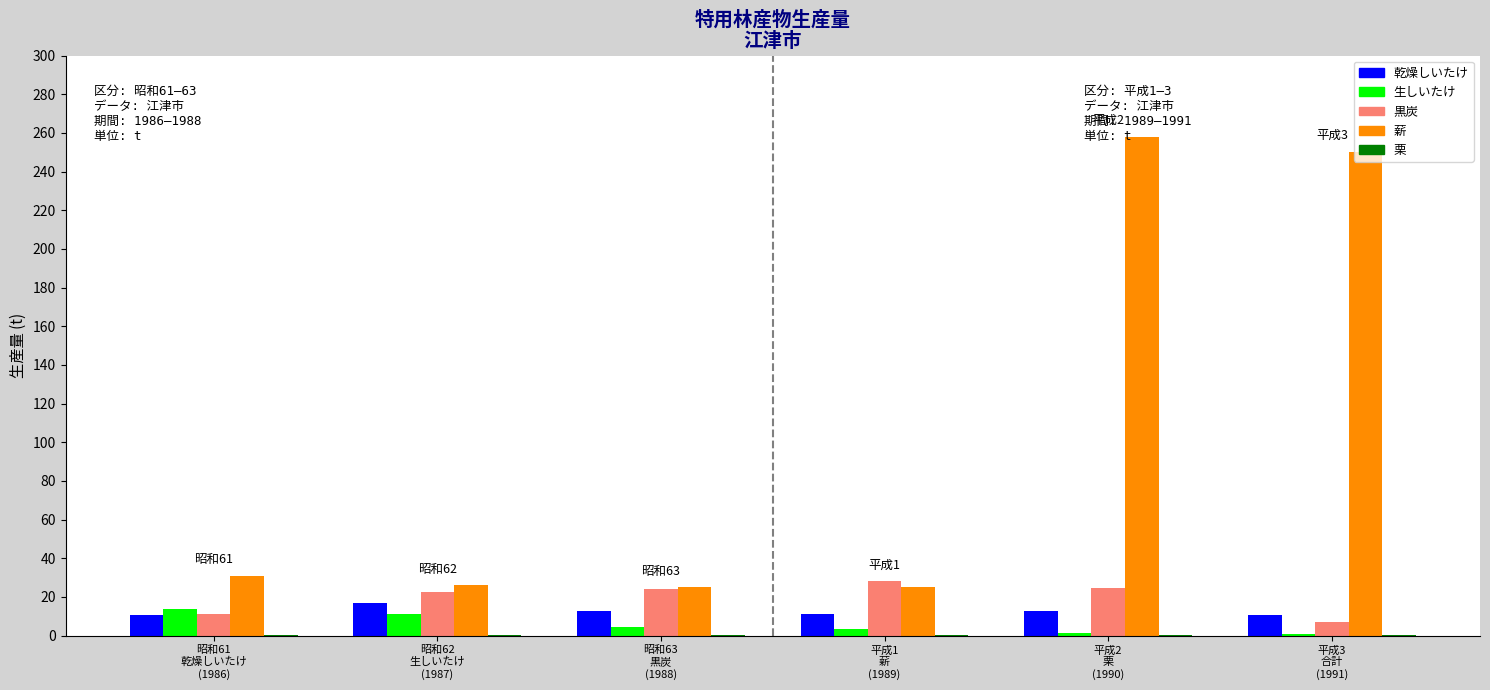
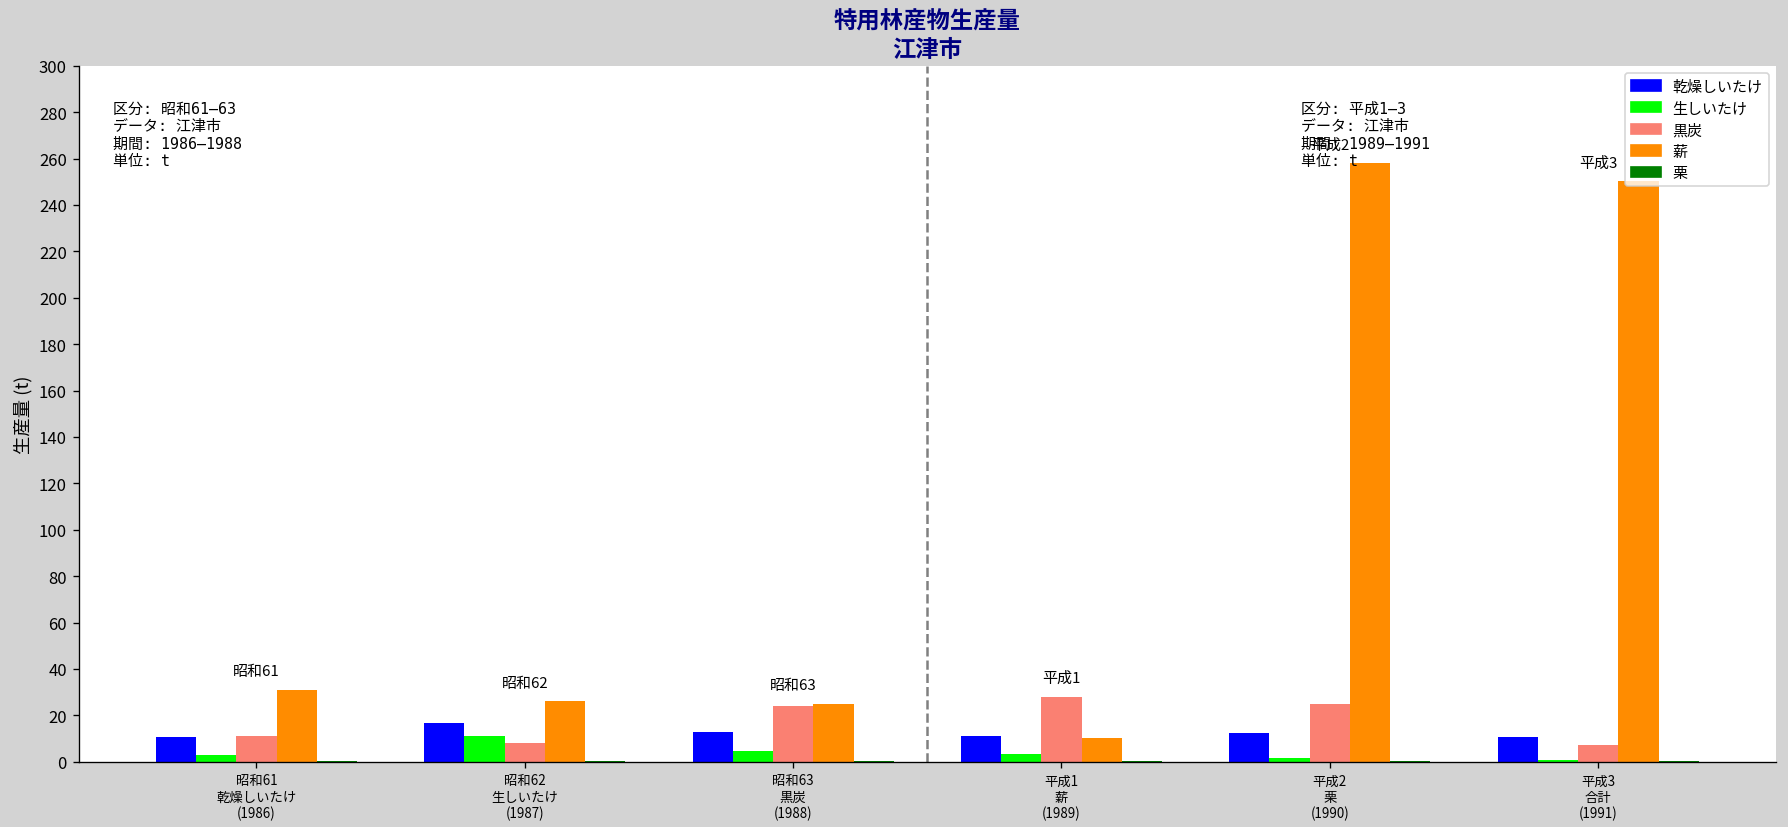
生しいたけ, 昭和61 乾燥しいたけ (1986): 14 -> 3
黒炭, 昭和62 生しいたけ (1987): 23 -> 8
薪, 平成1 薪 (1989): 25 -> 10
